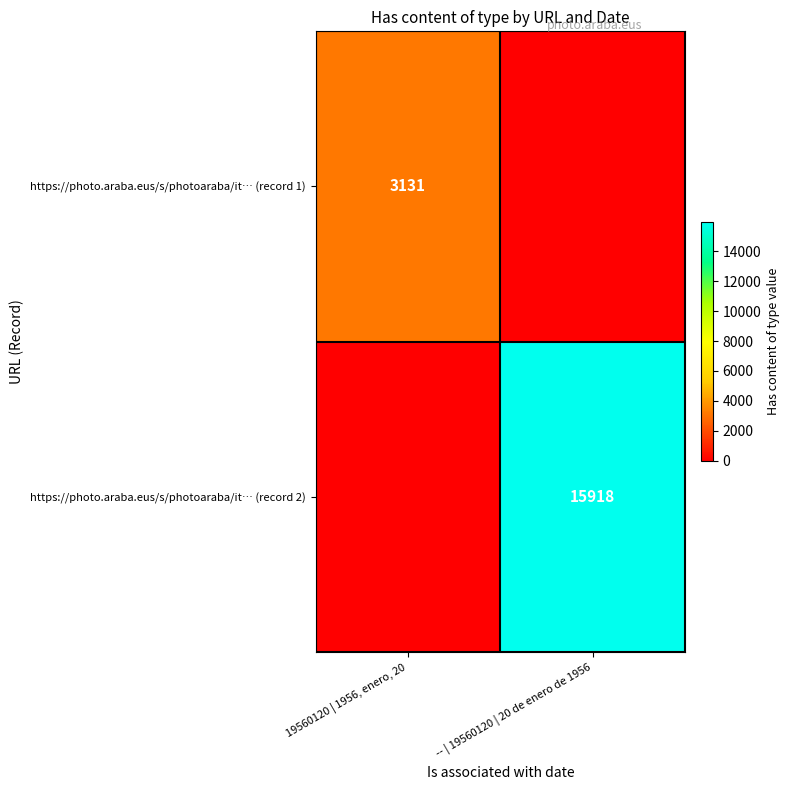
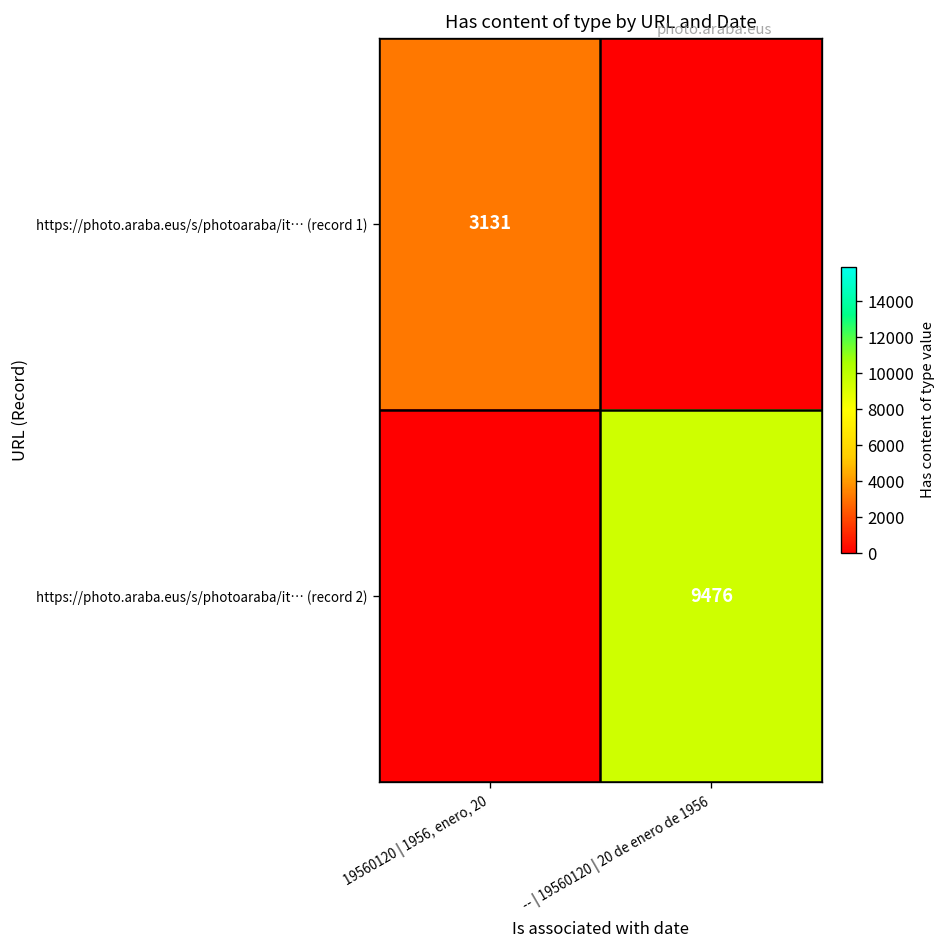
https://photo.araba.eus/s/photoaraba/it… (record 2), -- | 19560120 | 20 de enero de 1956: 15918 -> 9476
